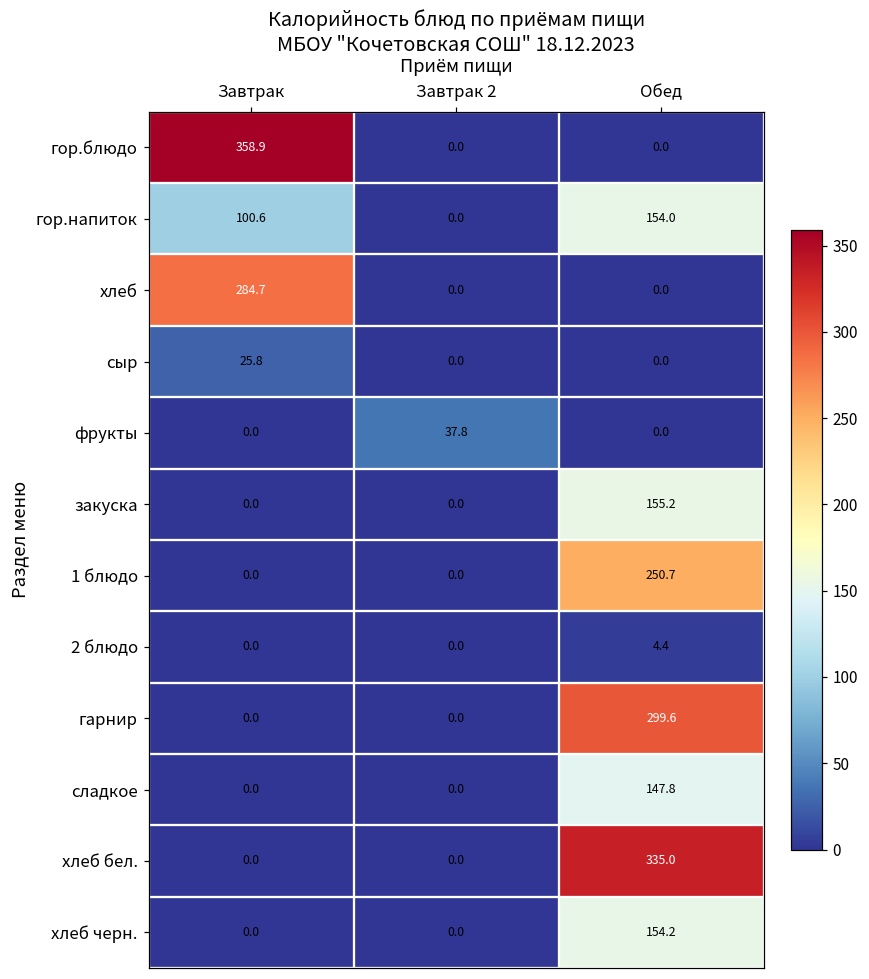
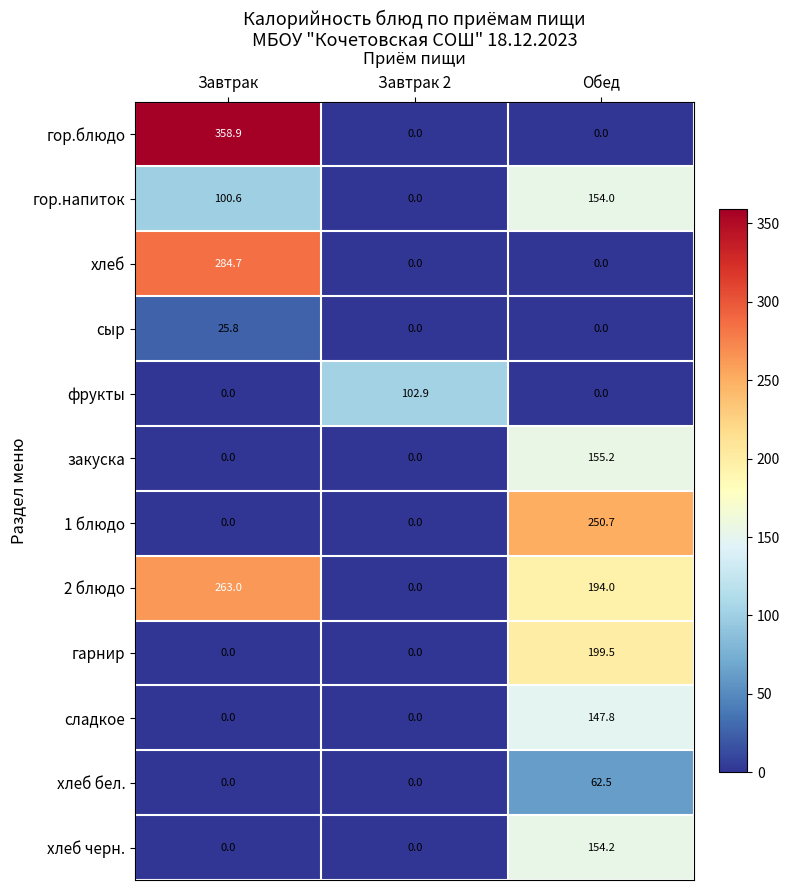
фрукты, Завтрак 2: 37.8 -> 102.9
2 блюдо, Завтрак: 0.0 -> 263.0
2 блюдо, Обед: 4.4 -> 194.0
гарнир, Обед: 299.6 -> 199.5
хлеб бел., Обед: 335.0 -> 62.5
